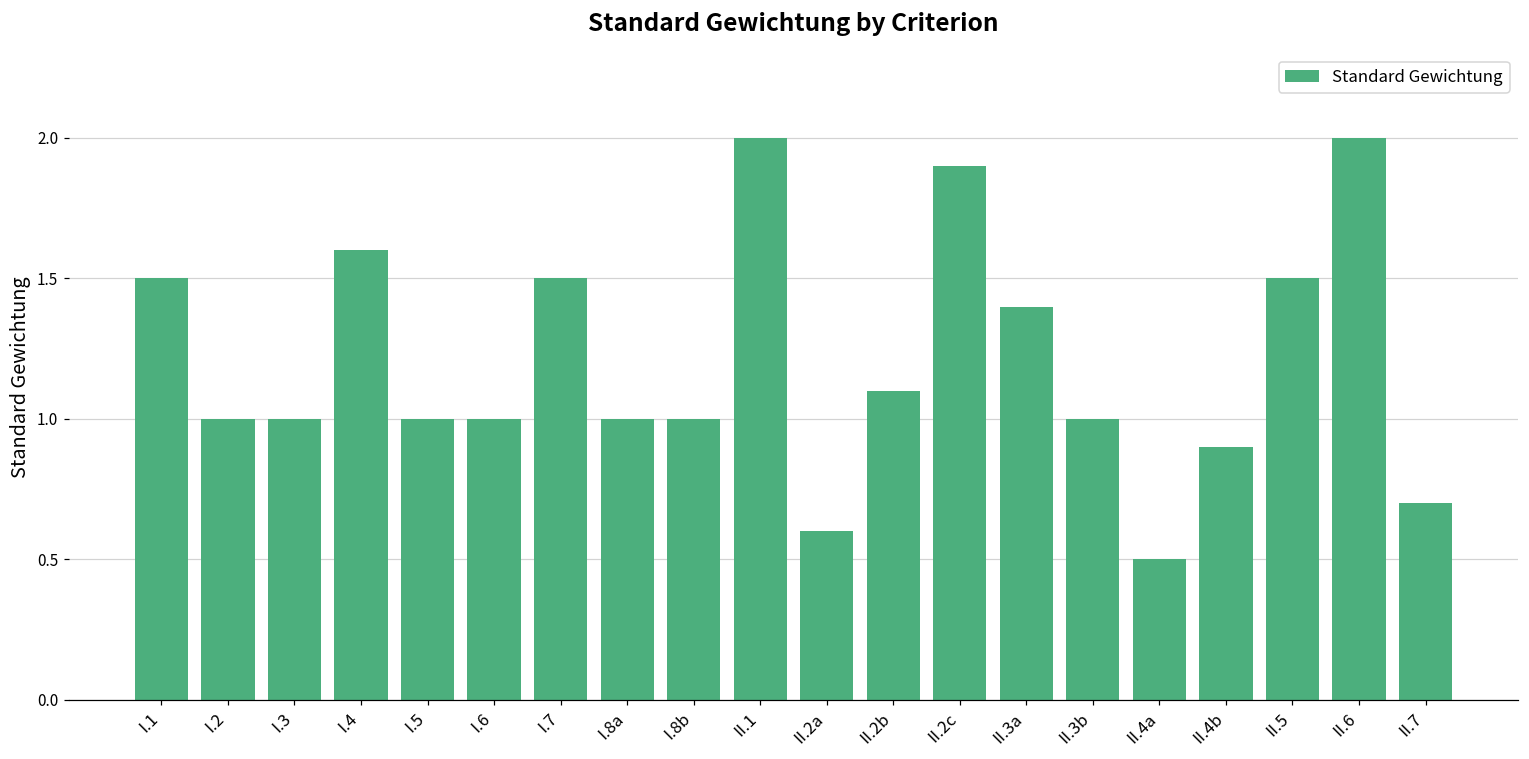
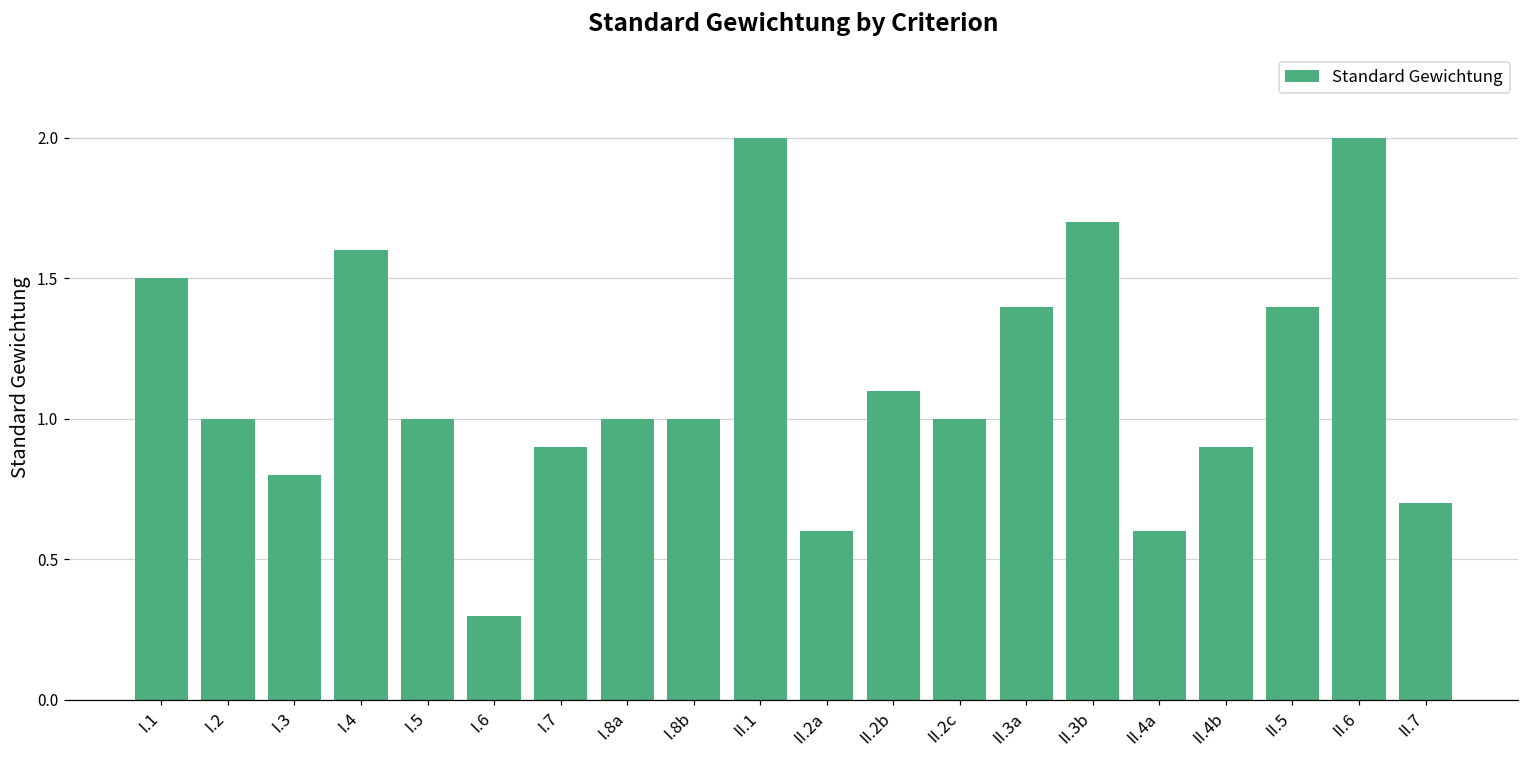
I.3: 1.0 -> 0.8
I.6: 1.0 -> 0.3
I.7: 1.5 -> 0.9
II.2c: 1.9 -> 1.0
II.3b: 1.0 -> 1.7
II.4a: 0.5 -> 0.6
II.5: 1.5 -> 1.4
